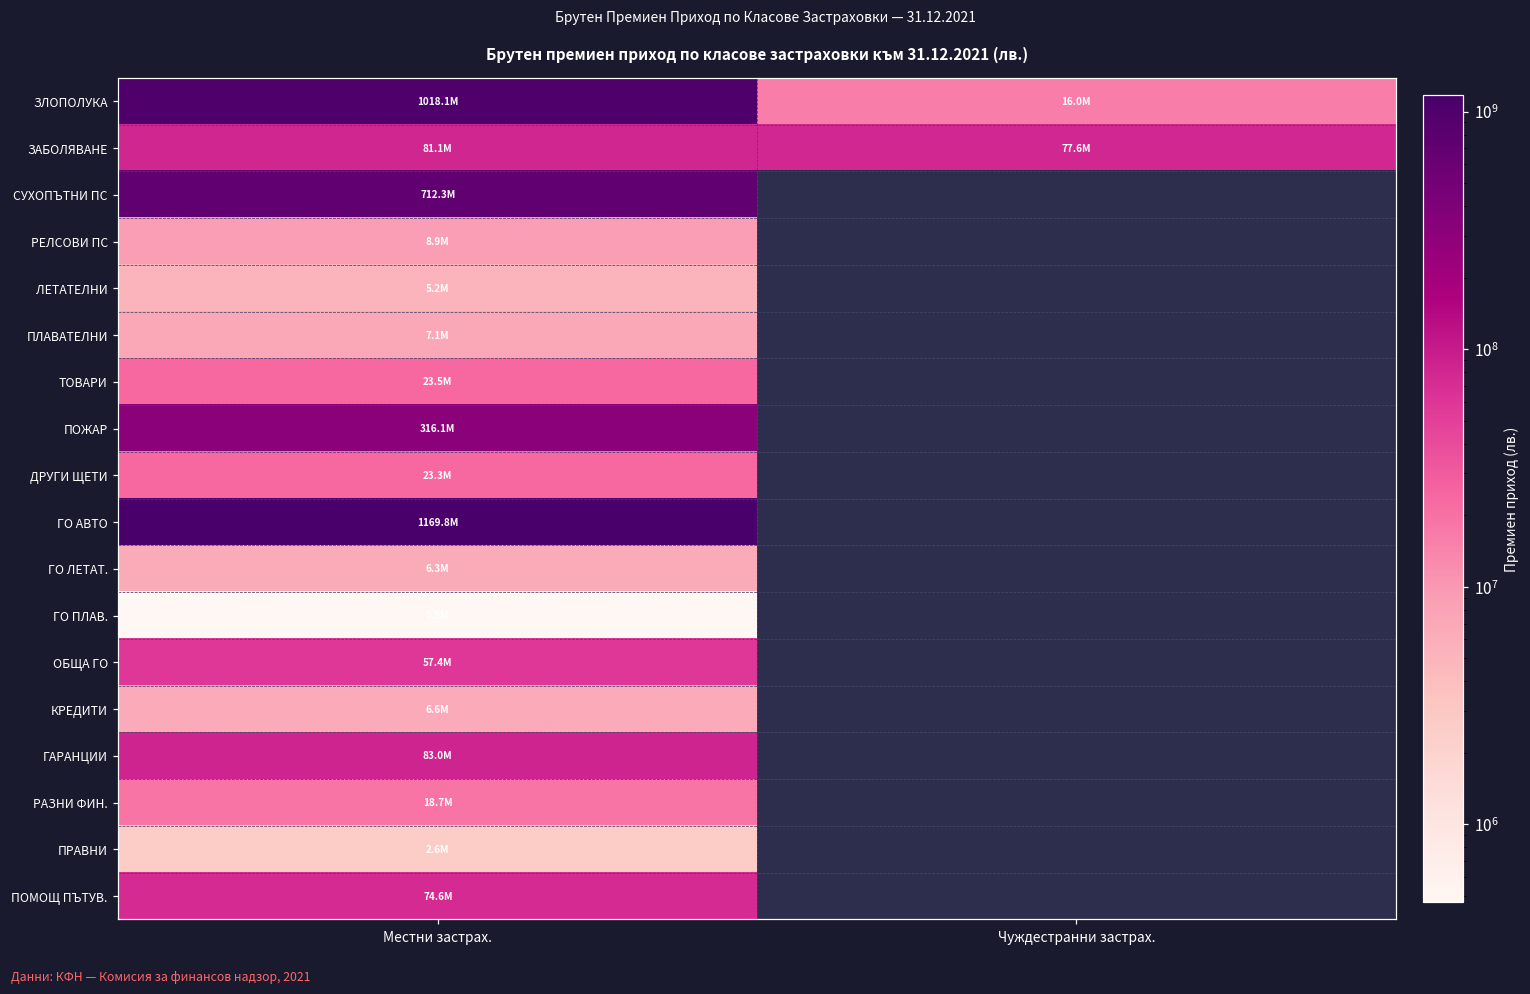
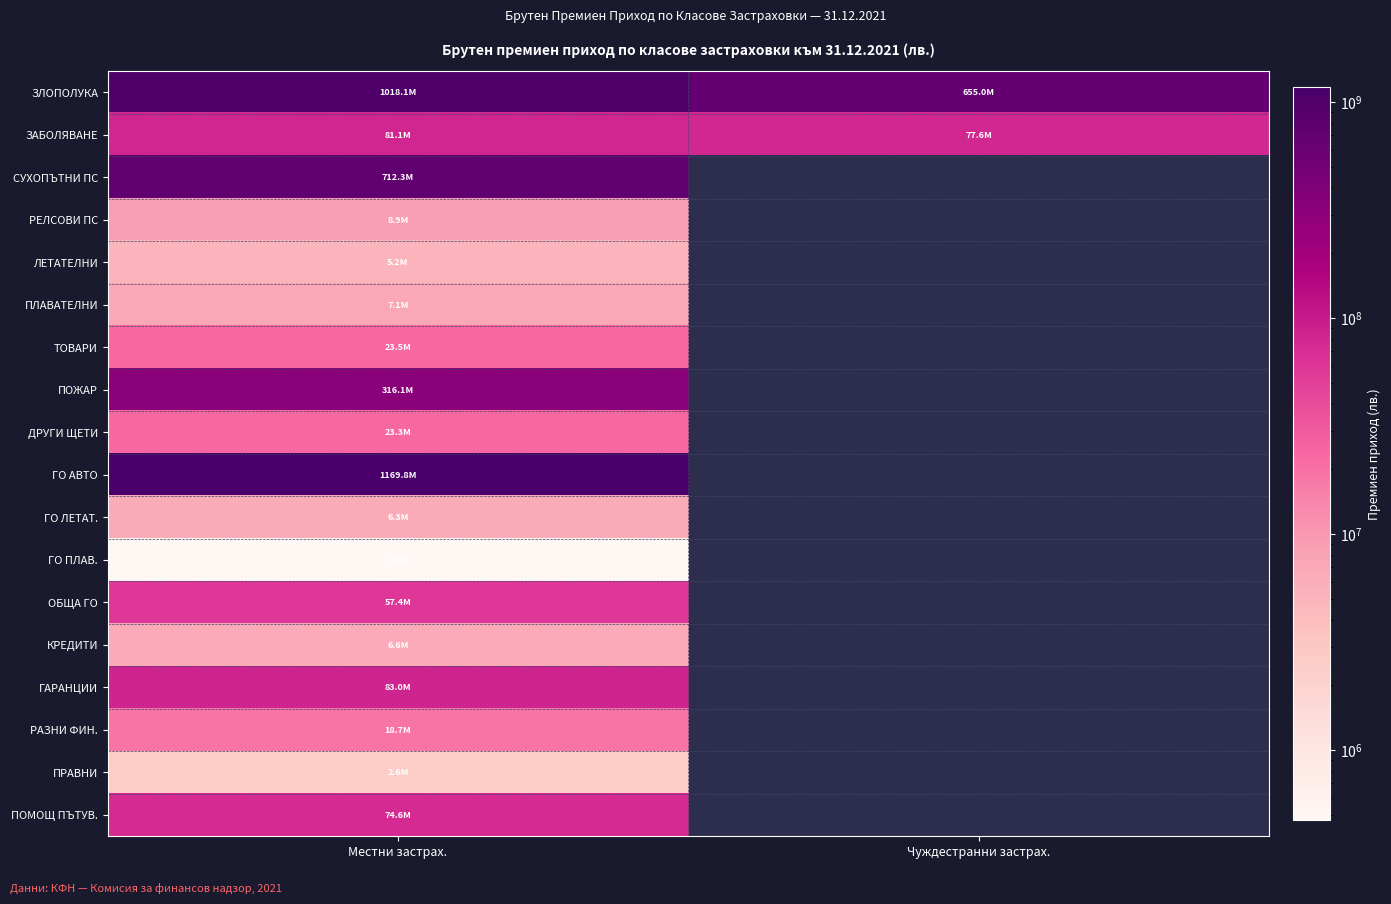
ЗЛОПОЛУКА, Чуждестранни застрах.: 16.0M -> 655.0M
